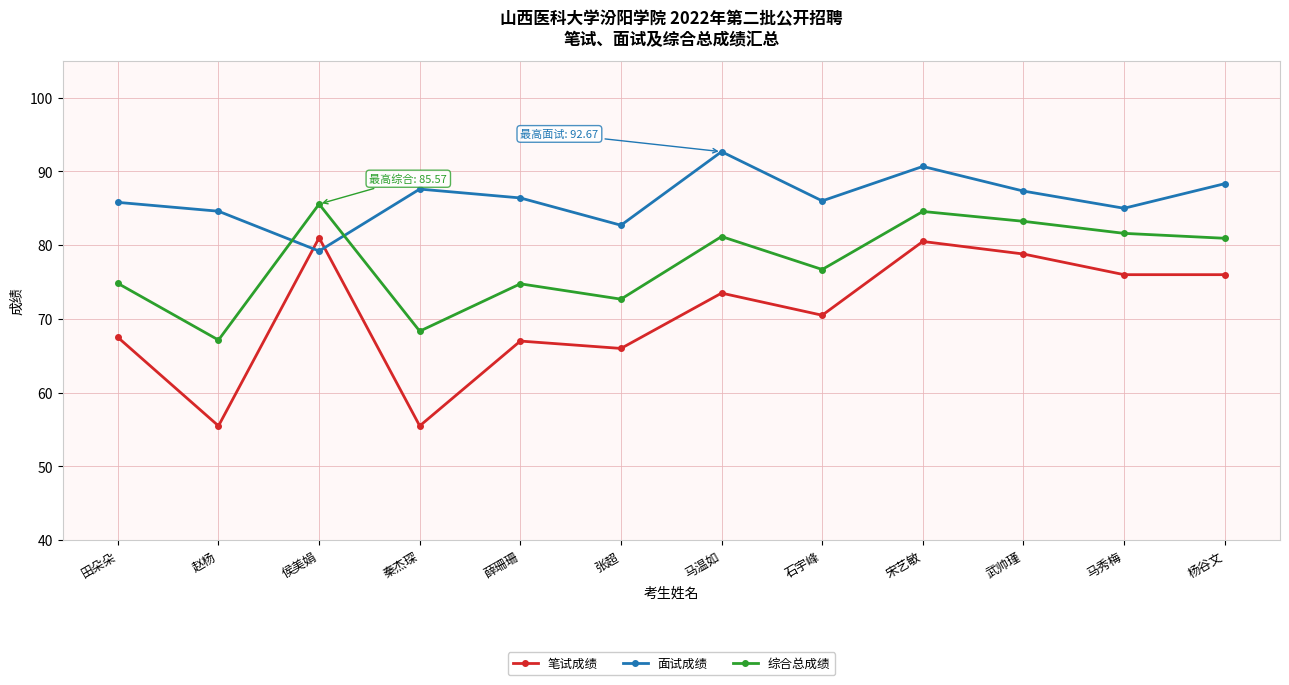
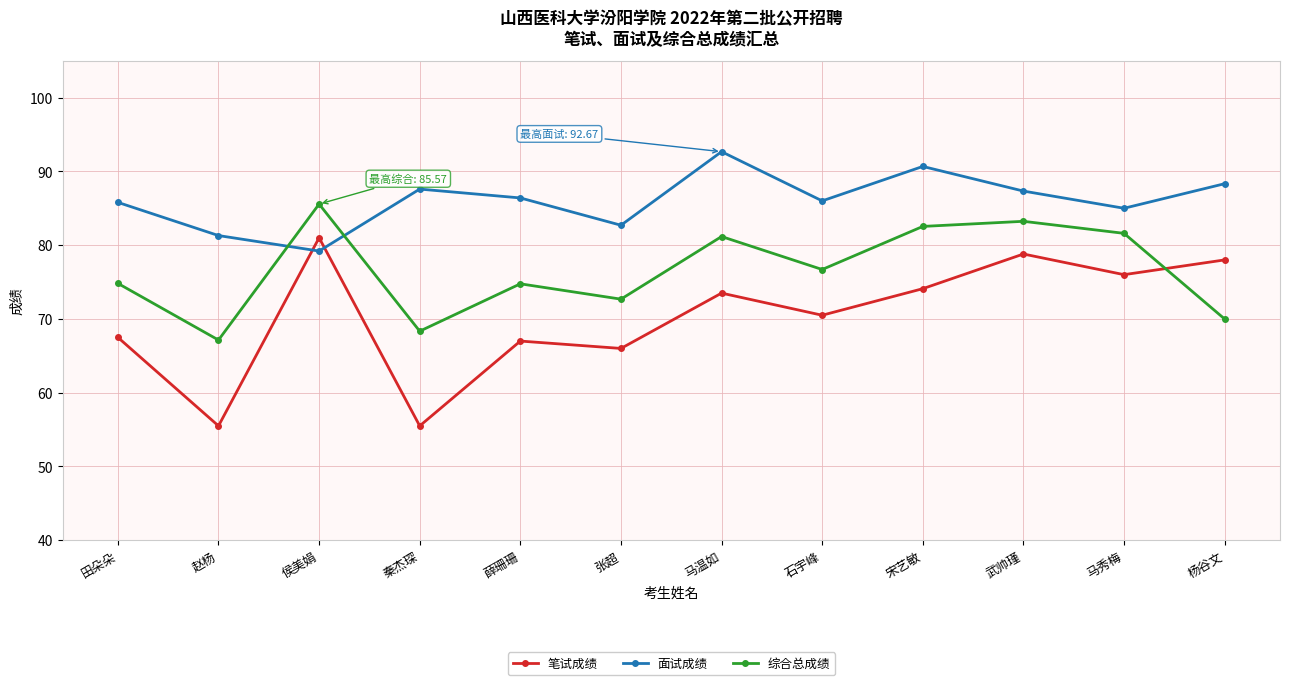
面试成绩, 赵杨: 85 -> 81
笔试成绩, 宋艺敏: 81 -> 74
综合总成绩, 宋艺敏: 85 -> 83
笔试成绩, 杨谷文: 76 -> 78
综合总成绩, 杨谷文: 81 -> 70
